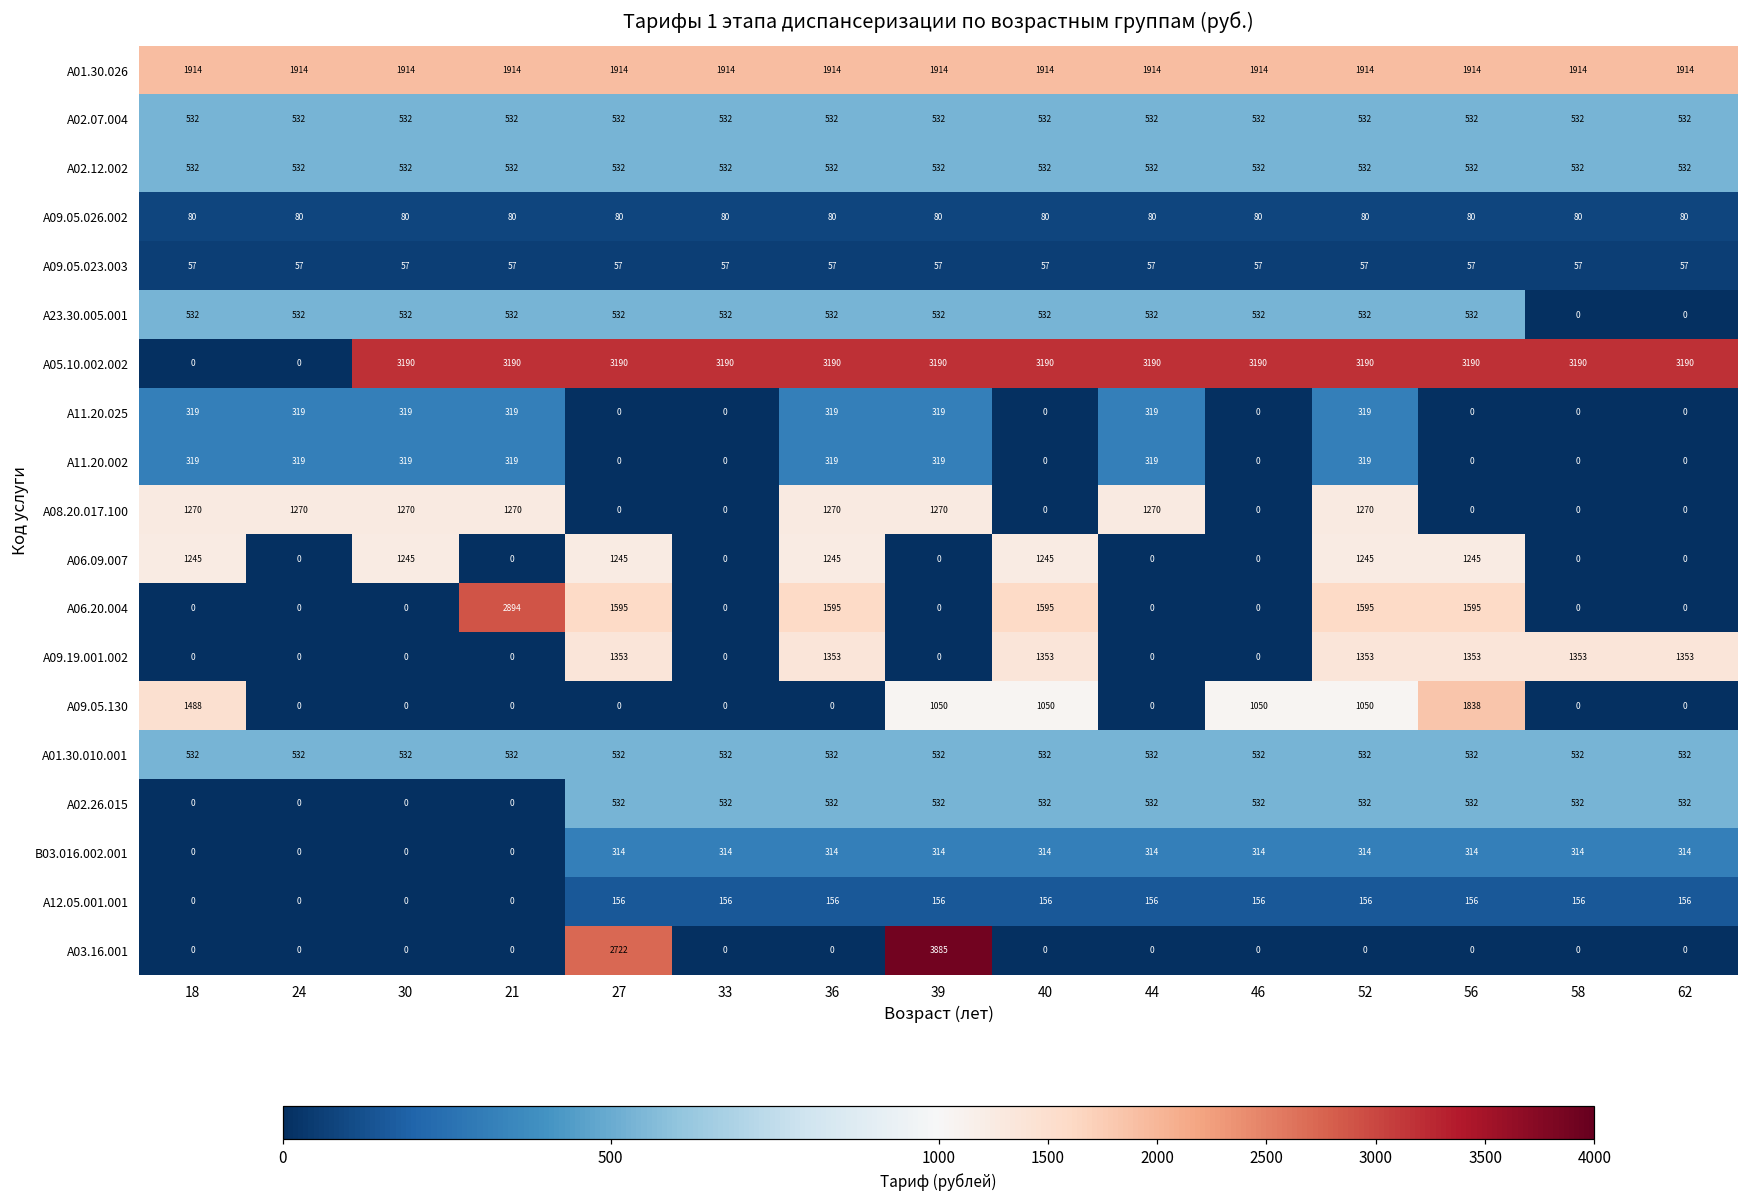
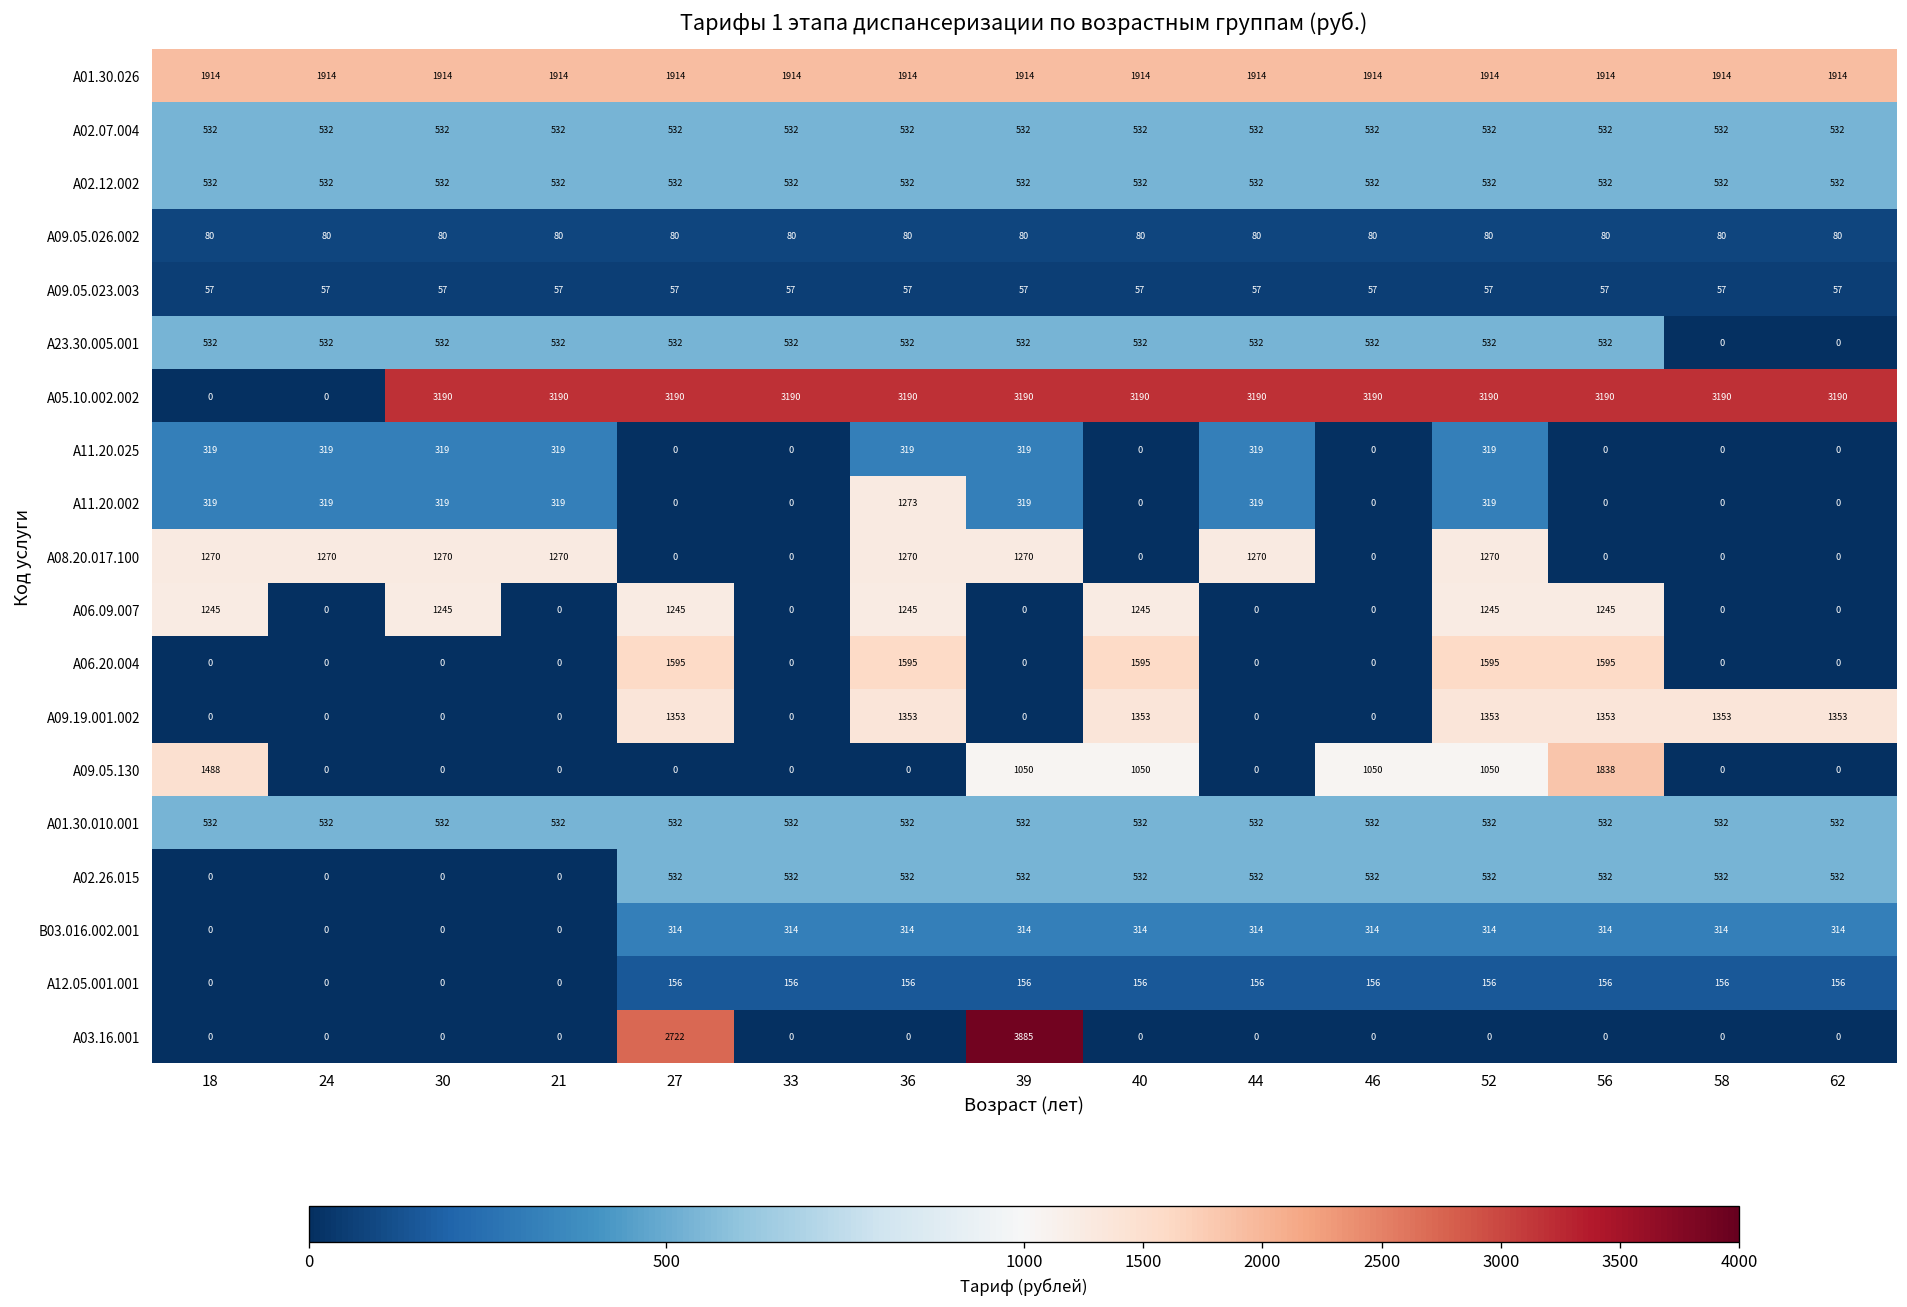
A11.20.002, 36: 319 -> 1273
A06.20.004, 21: 2894 -> 0
